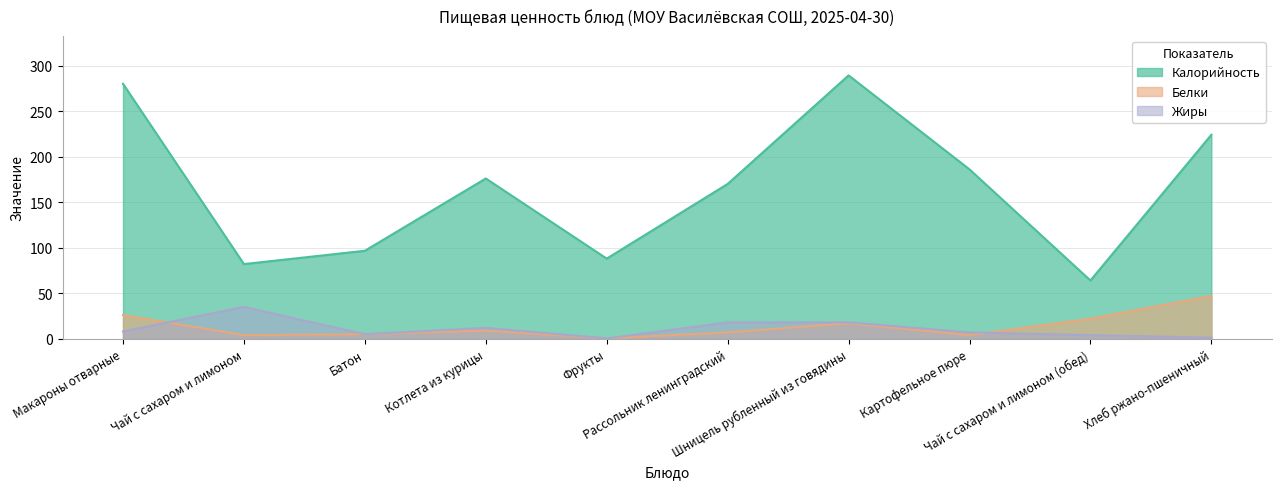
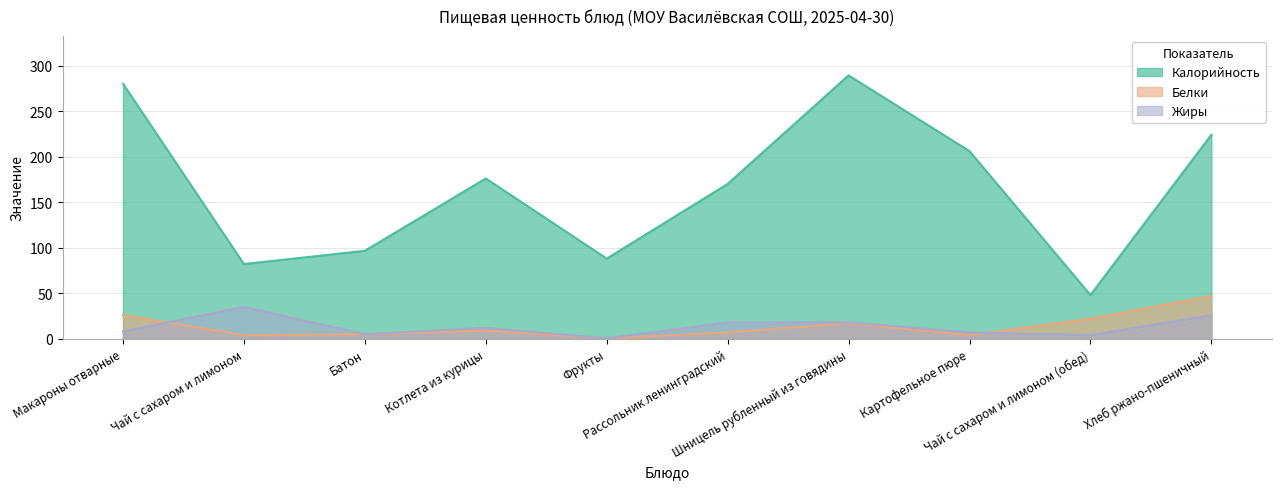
Калорийность, Картофельное пюре: 190 -> 210
Калорийность, Чай с сахаром и лимоном (обед): 60 -> 50
Жиры, Хлеб ржано-пшеничный: 0 -> 30
